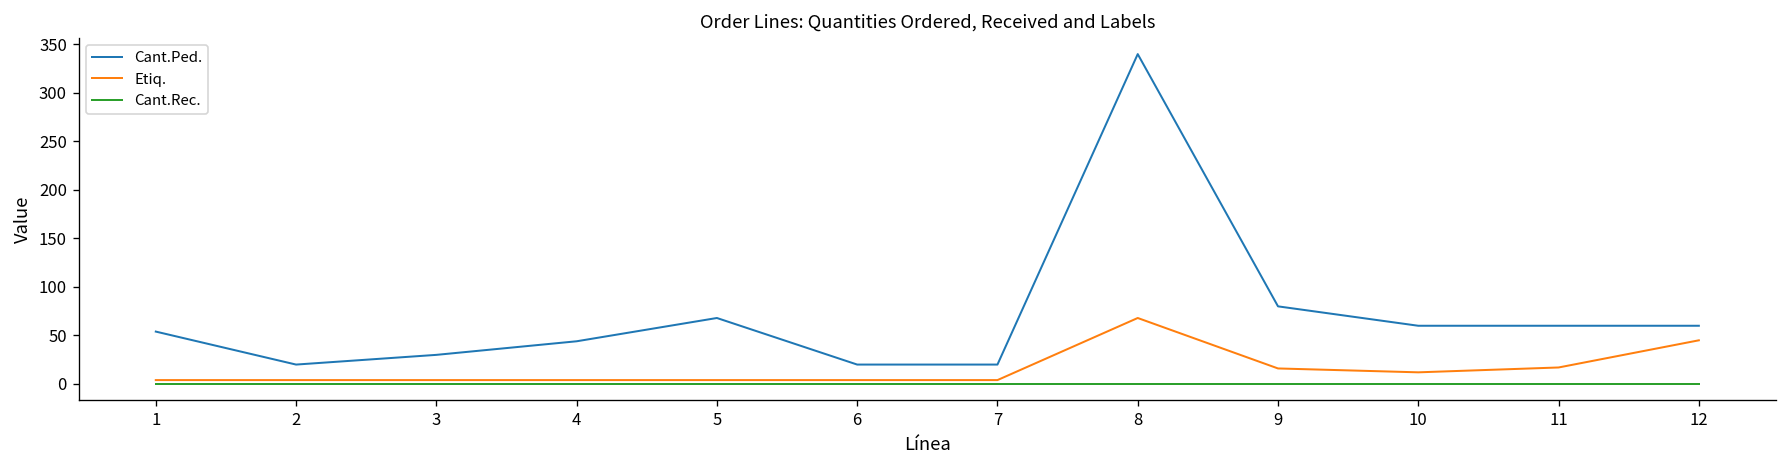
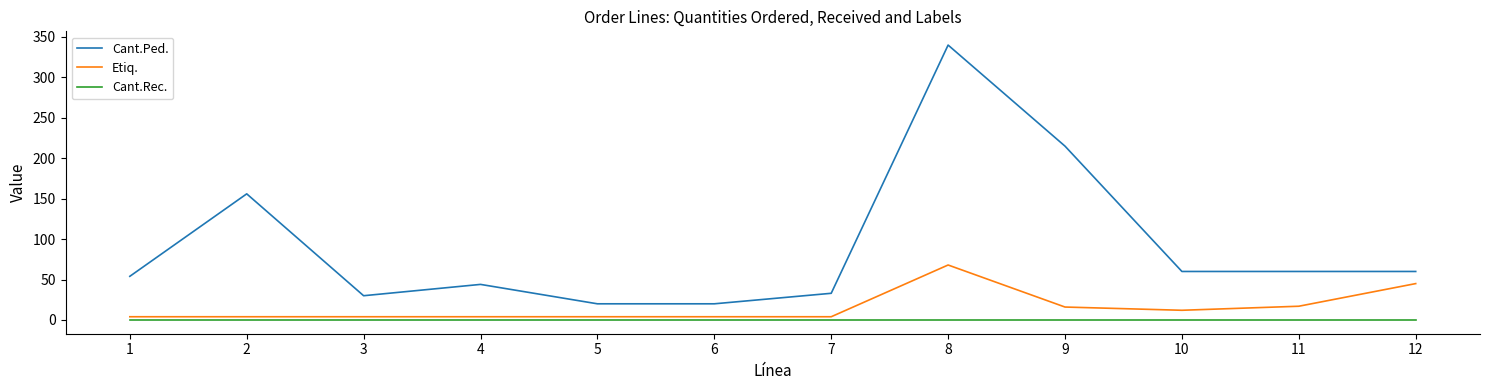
Cant.Ped., 2: 20 -> 160
Cant.Ped., 5: 70 -> 20
Cant.Ped., 7: 20 -> 30
Cant.Ped., 9: 80 -> 220
